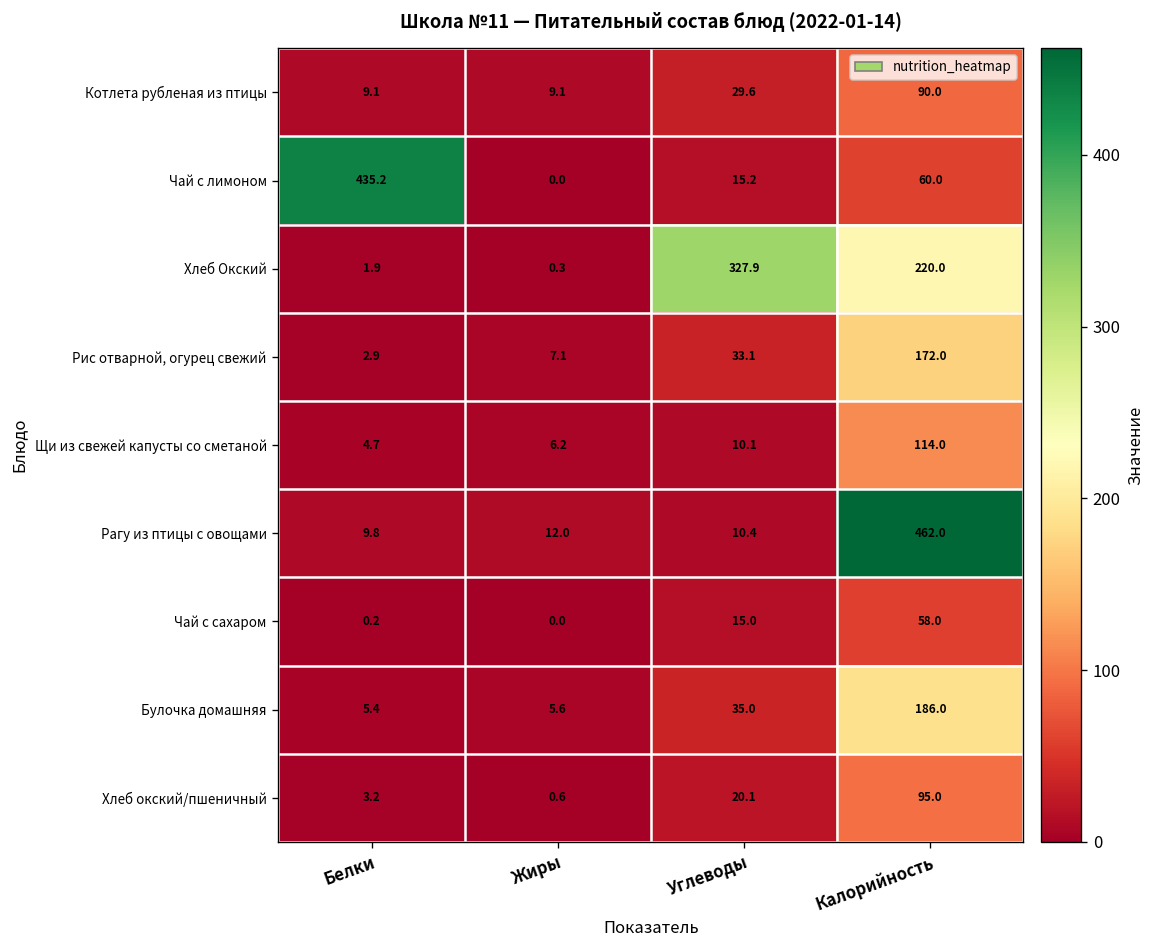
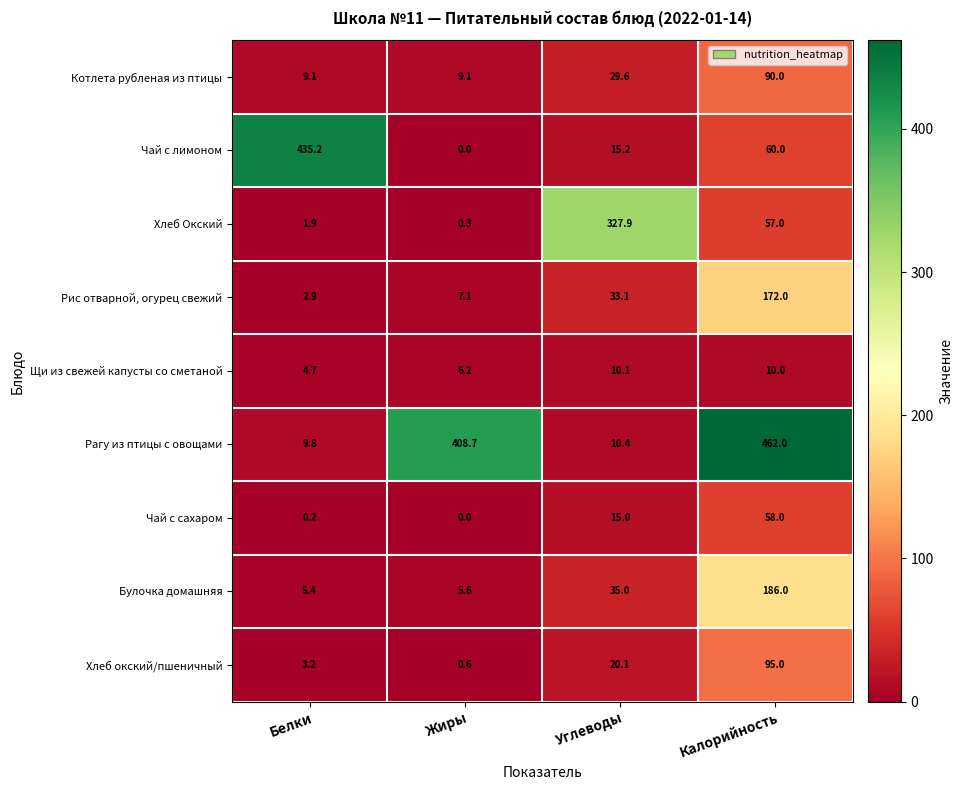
Хлеб Окский, Калорийность: 220.0 -> 57.0
Щи из свежей капусты со сметаной, Калорийность: 114.0 -> 10.0
Рагу из птицы с овощами, Жиры: 12.0 -> 408.7
